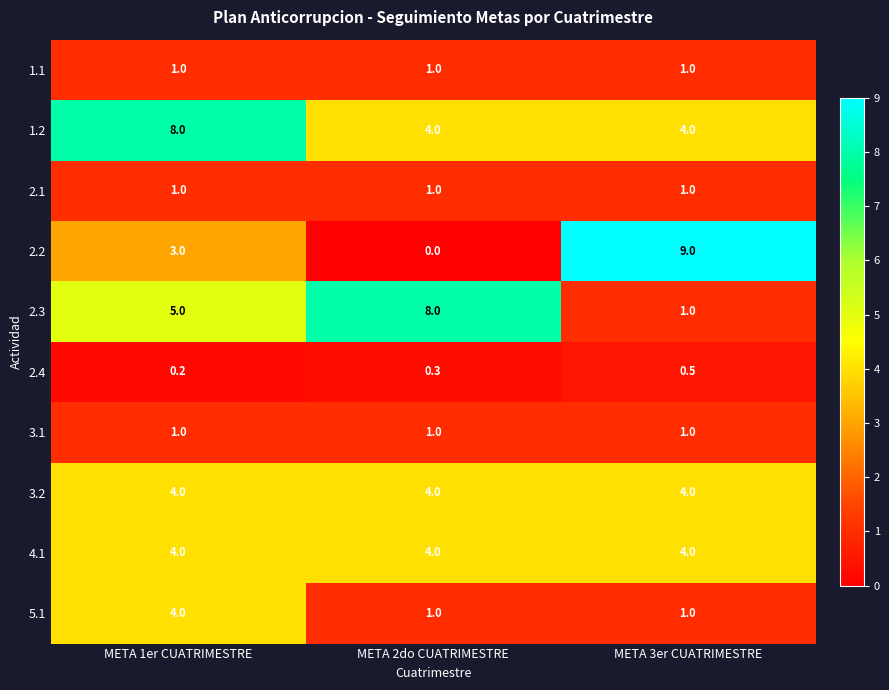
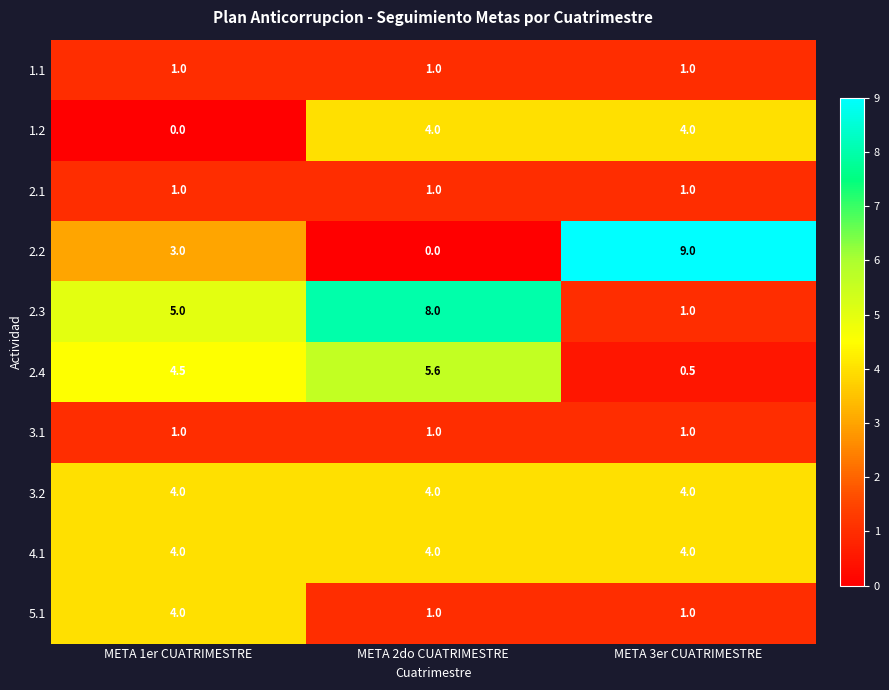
1.2, META 1er CUATRIMESTRE: 8.0 -> 0.0
2.4, META 1er CUATRIMESTRE: 0.2 -> 4.5
2.4, META 2do CUATRIMESTRE: 0.3 -> 5.6
